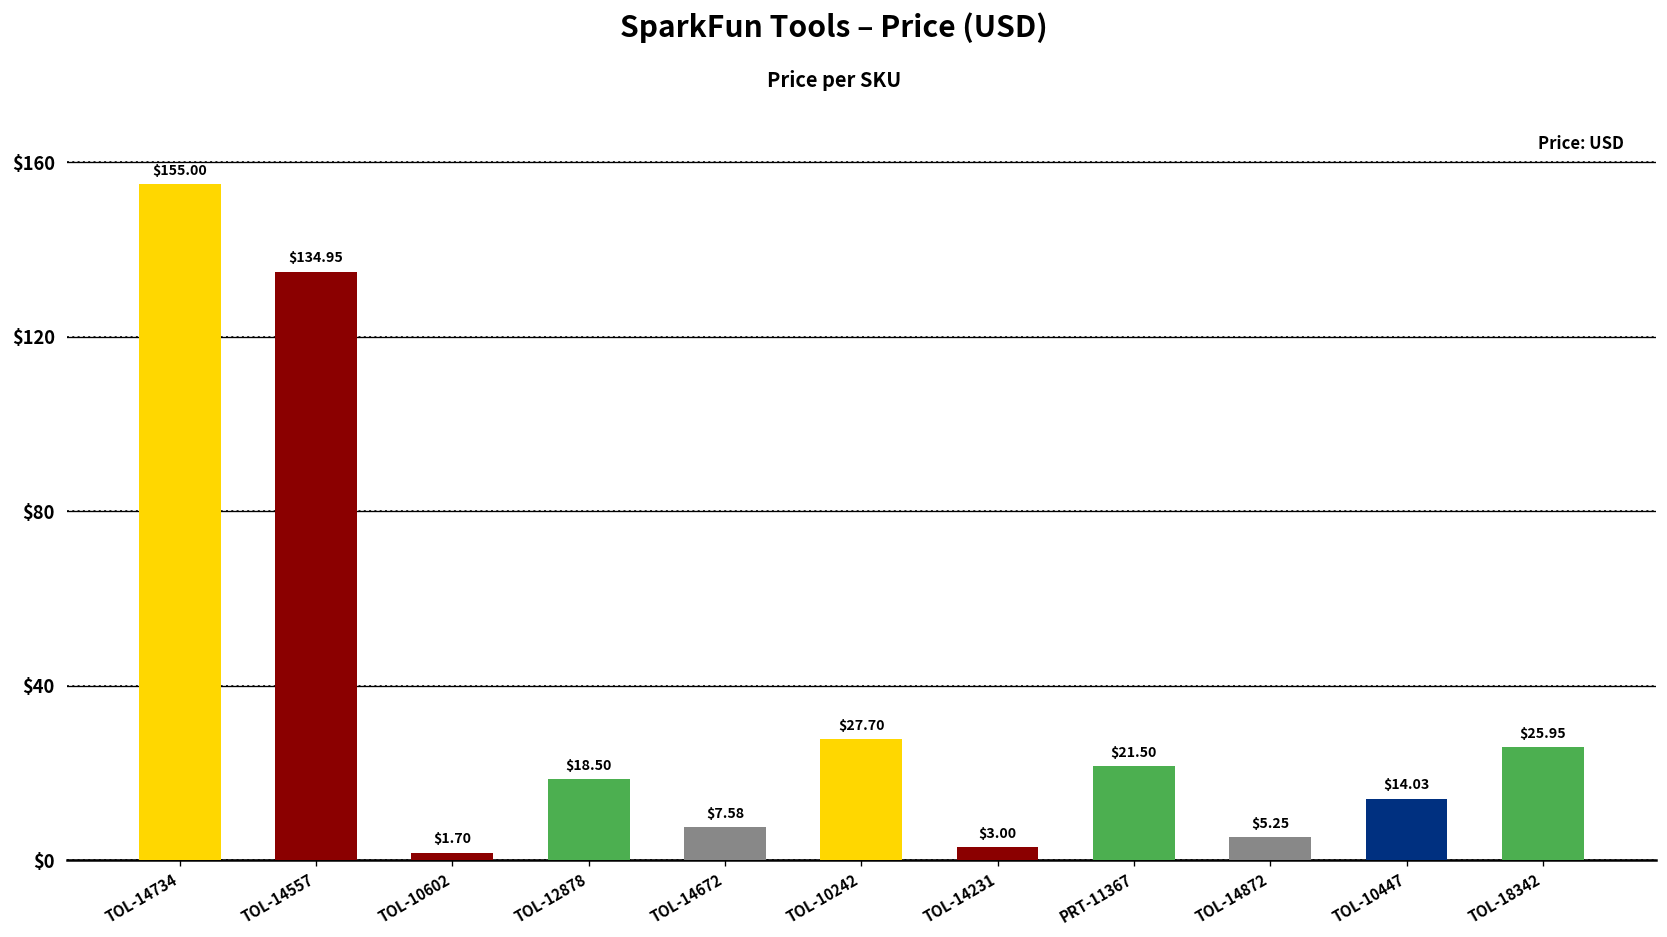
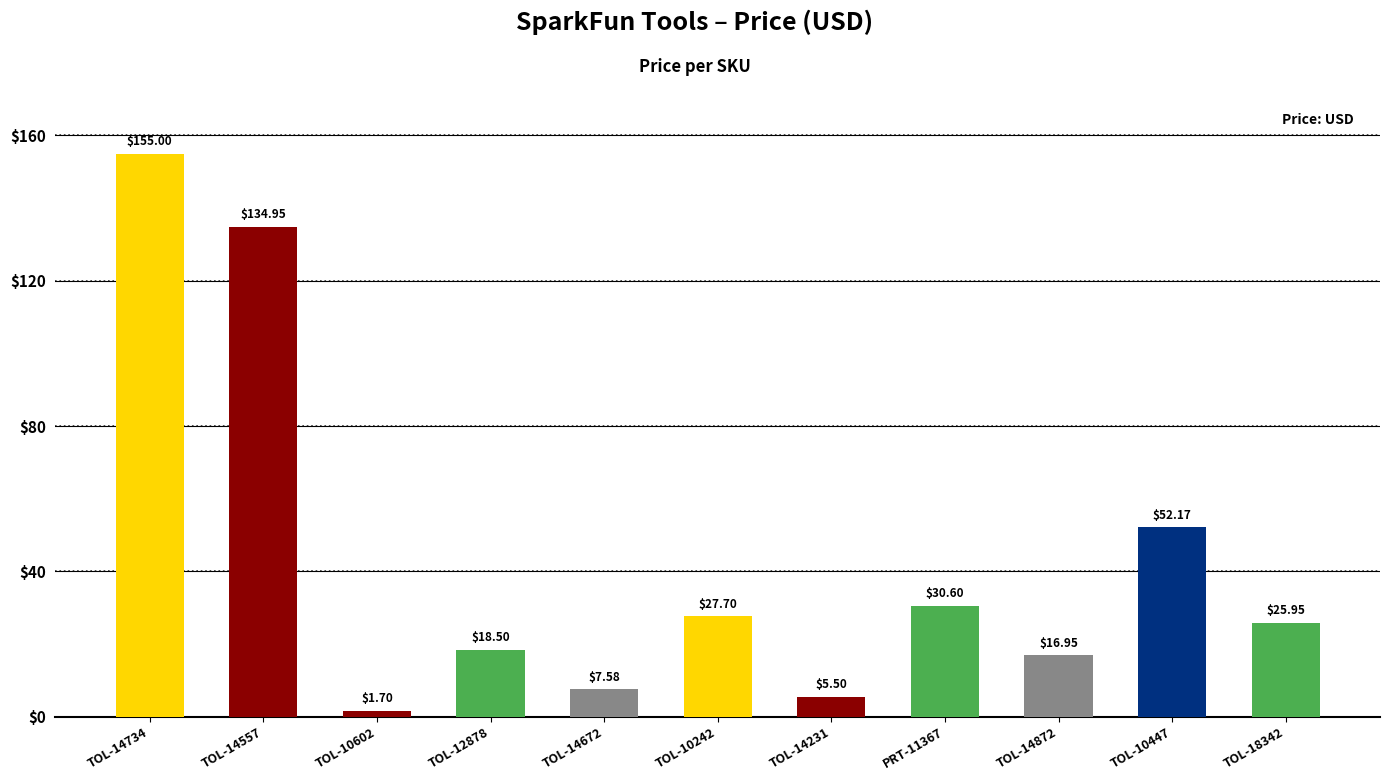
TOL-14231: $3.00 -> $5.50
PRT-11367: $21.50 -> $30.60
TOL-14872: $5.25 -> $16.95
TOL-10447: $14.03 -> $52.17
